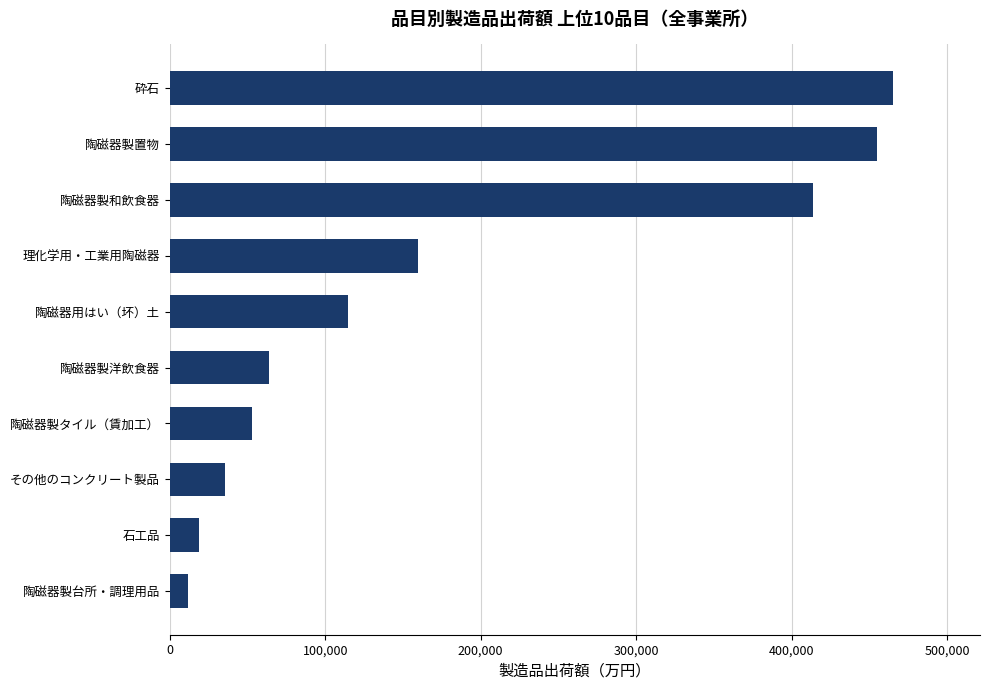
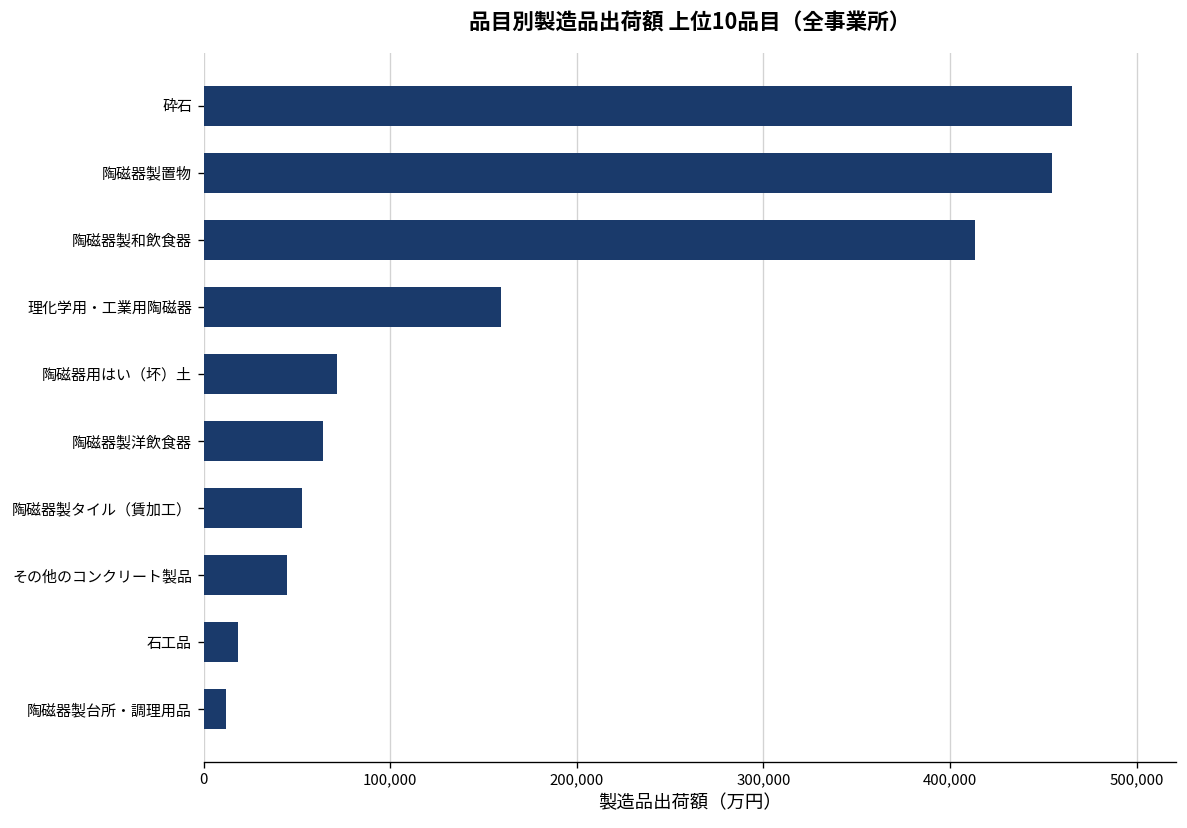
陶磁器用はい（坏）土: 115,000 -> 71,000
その他のコンクリート製品: 35,000 -> 45,000
